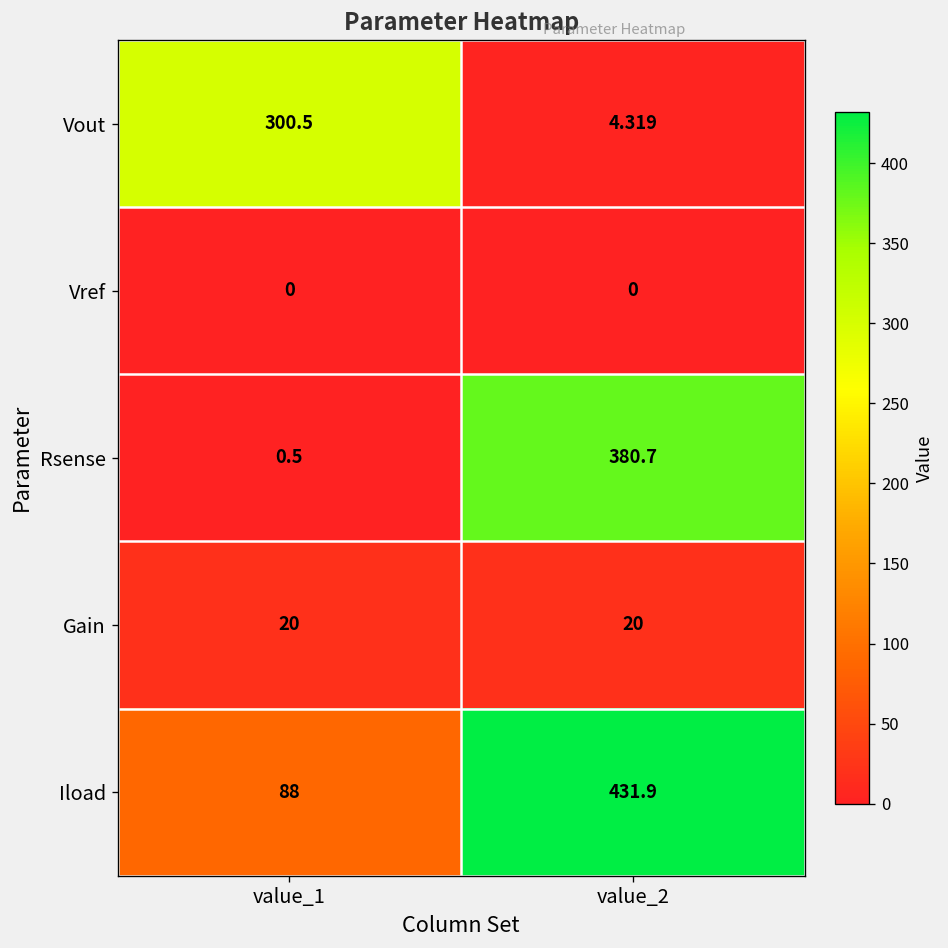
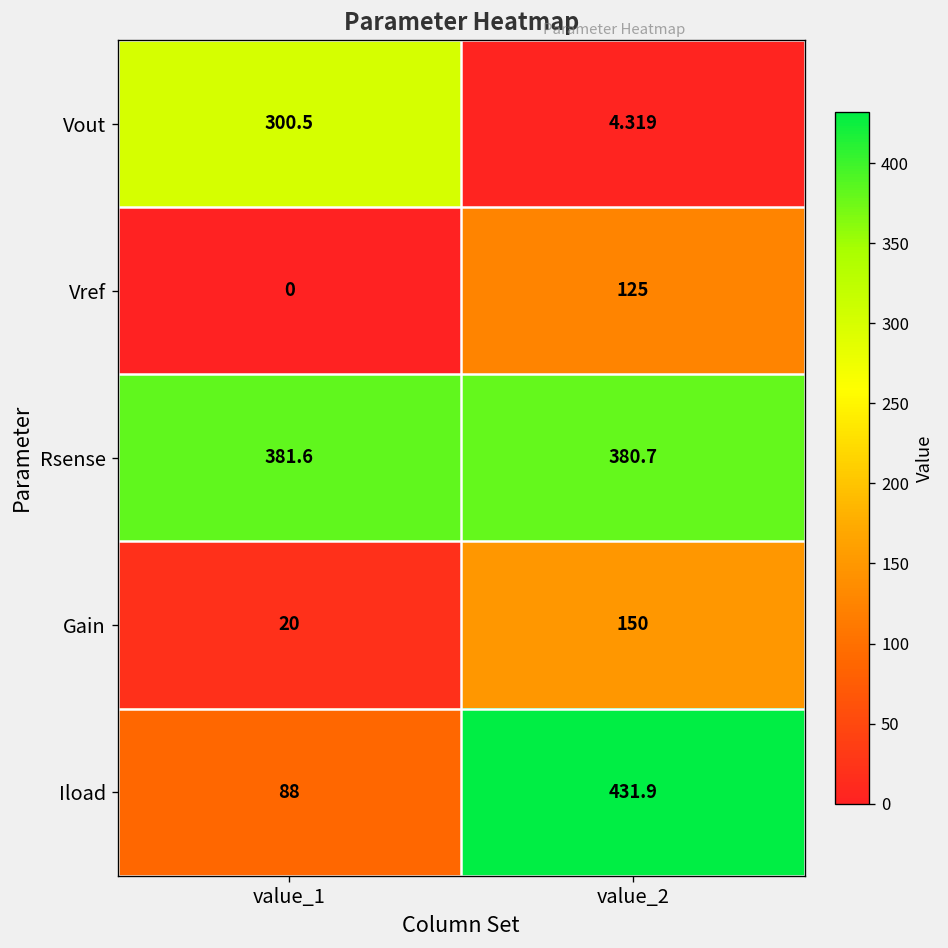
Vref, value_2: 0 -> 125
Rsense, value_1: 0.5 -> 381.6
Gain, value_2: 20 -> 150
